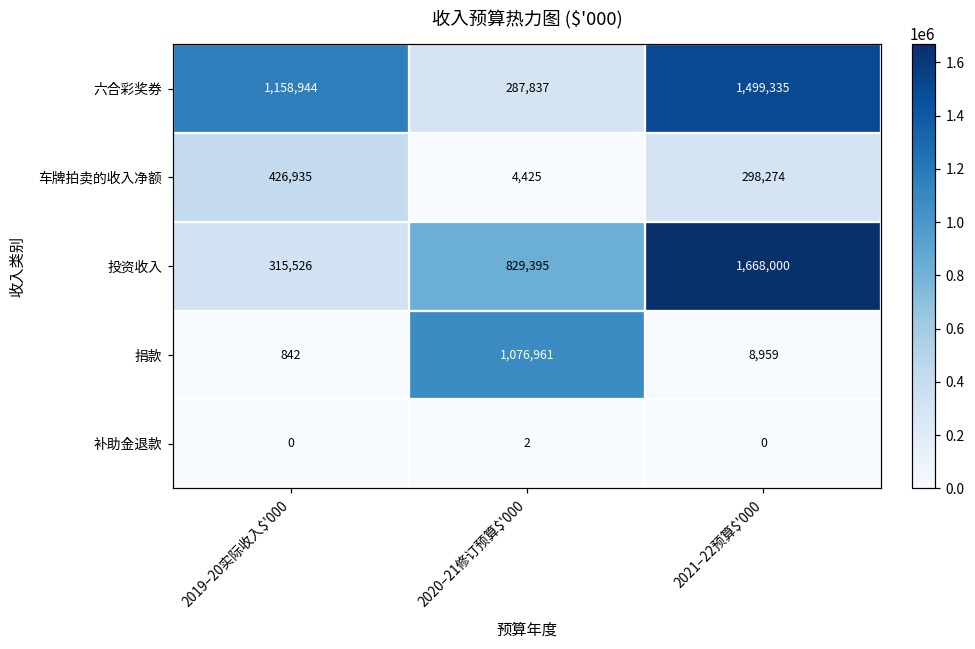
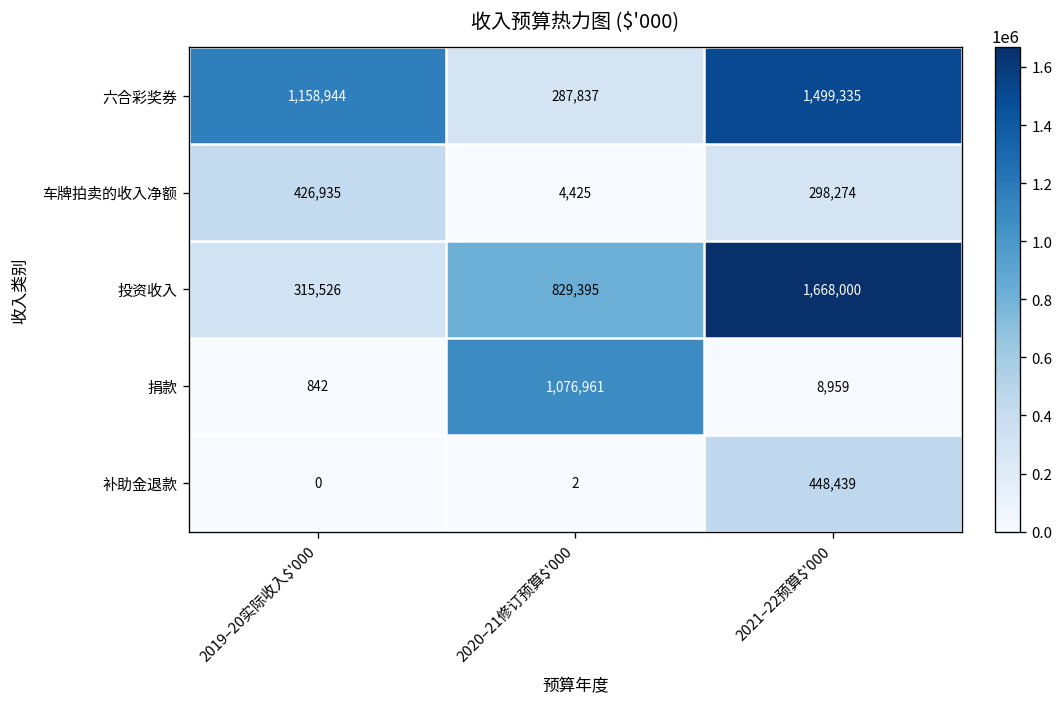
补助金退款, 2021–22预算$'000: 0 -> 448,439
